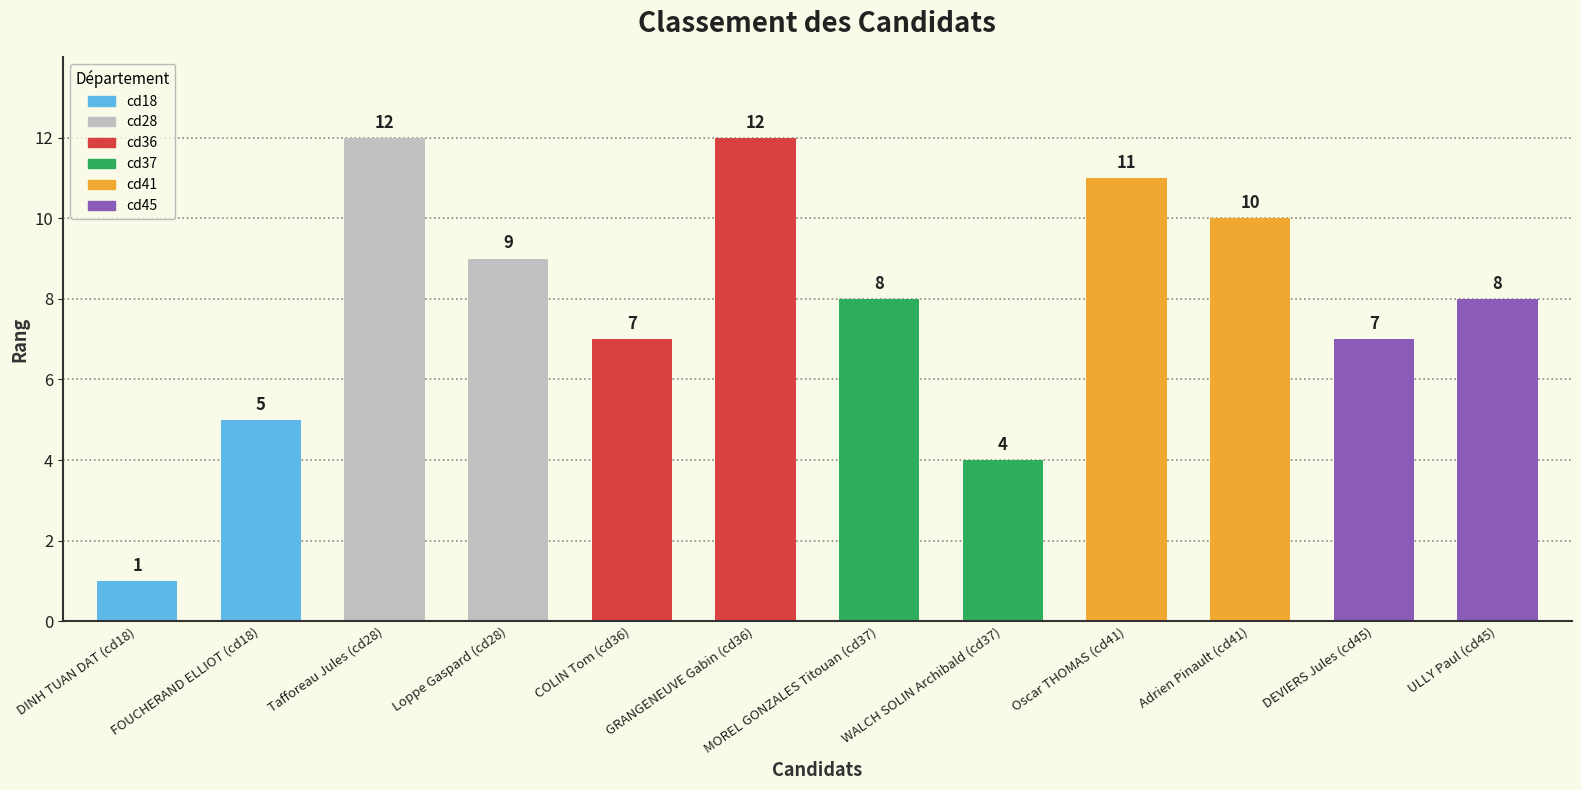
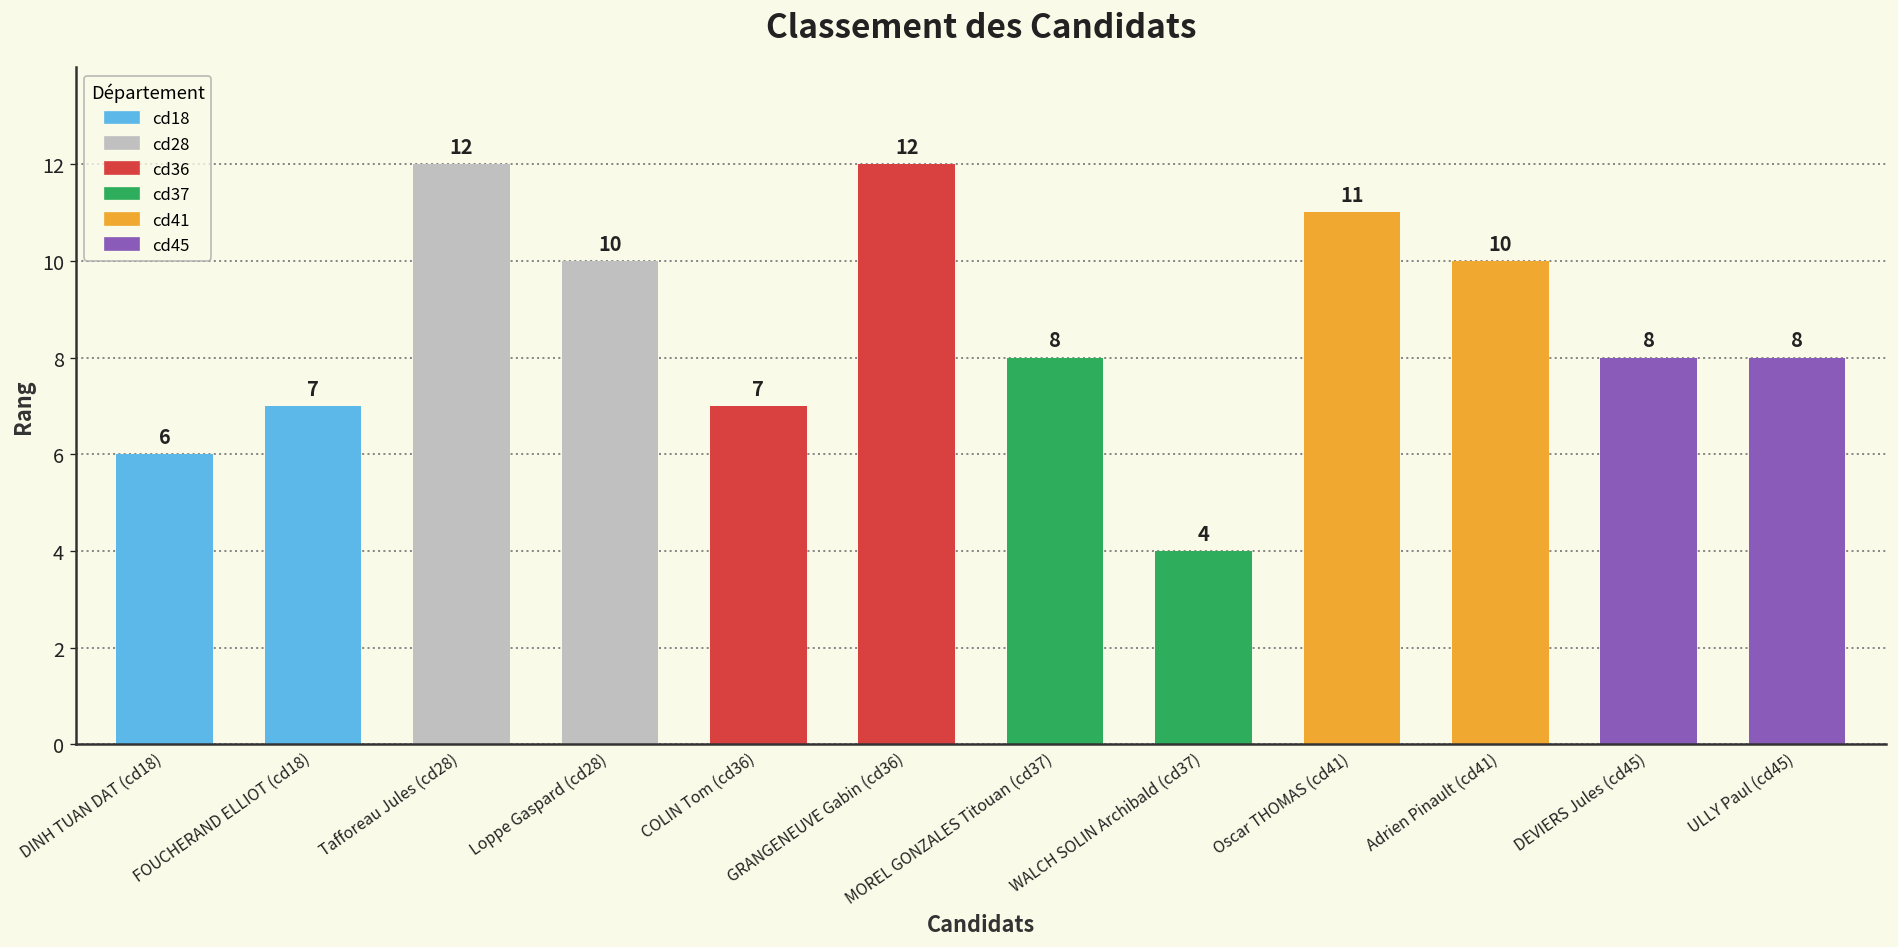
DINH TUAN DAT (cd18): 1 -> 6
FOUCHERAND ELLIOT (cd18): 5 -> 7
Loppe Gaspard (cd28): 9 -> 10
DEVIERS Jules (cd45): 7 -> 8
